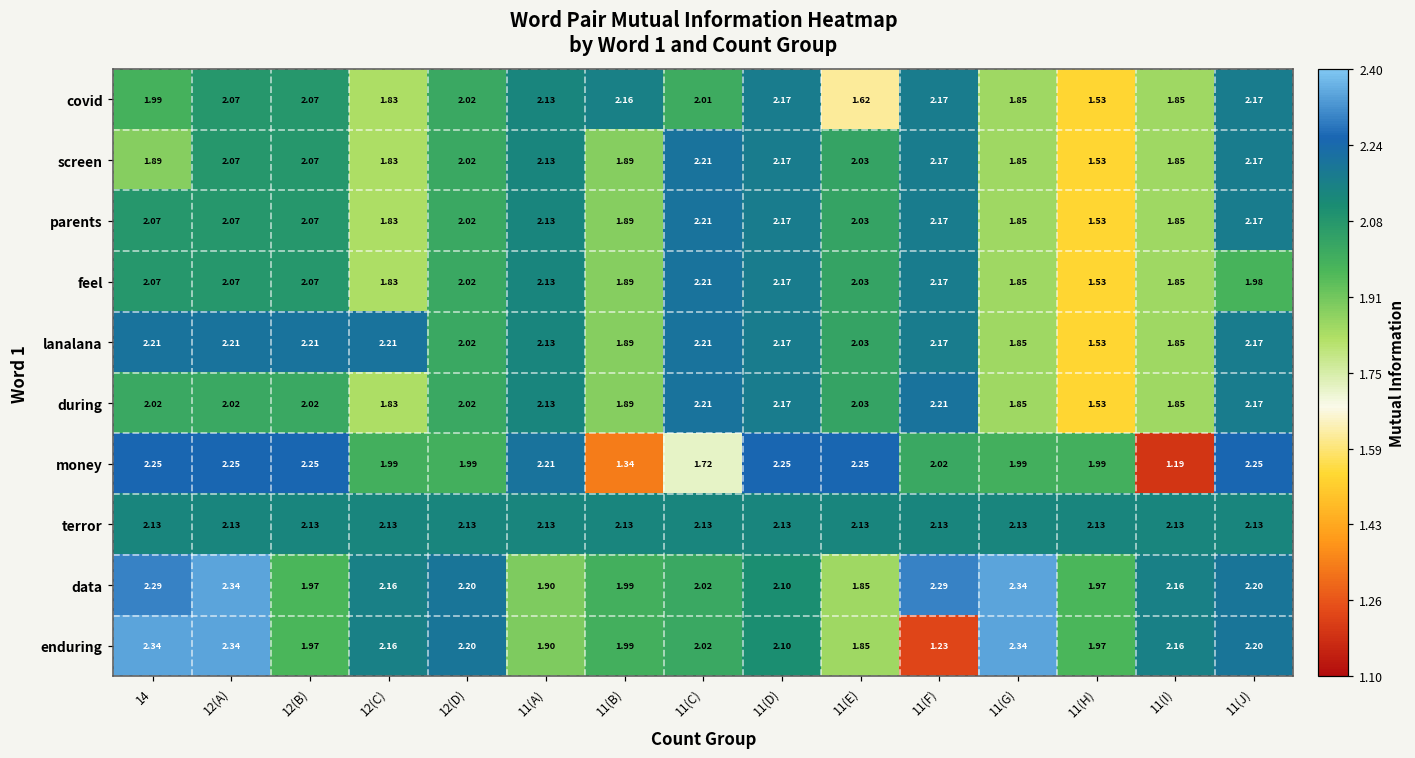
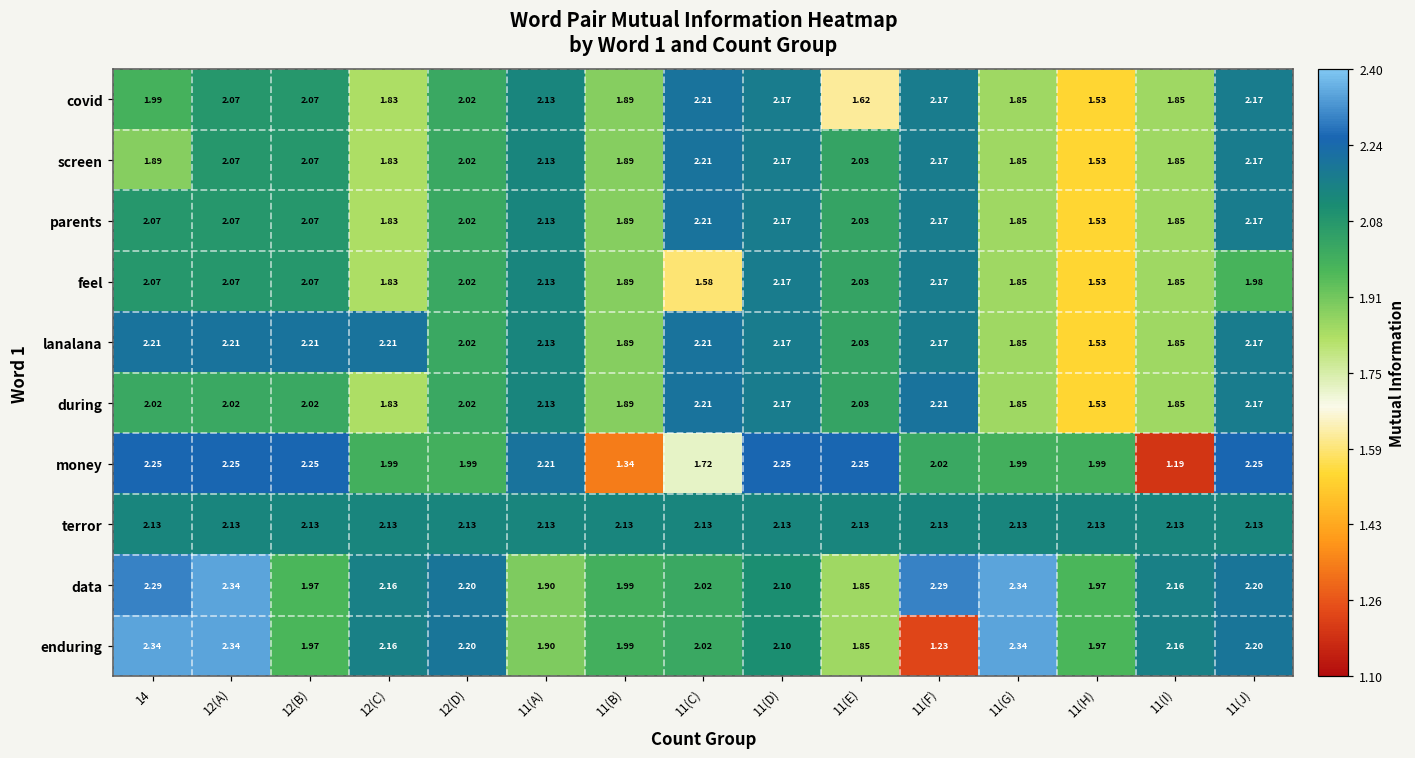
covid, 11(B): 2.16 -> 1.89
covid, 11(C): 2.01 -> 2.21
feel, 11(C): 2.21 -> 1.58
